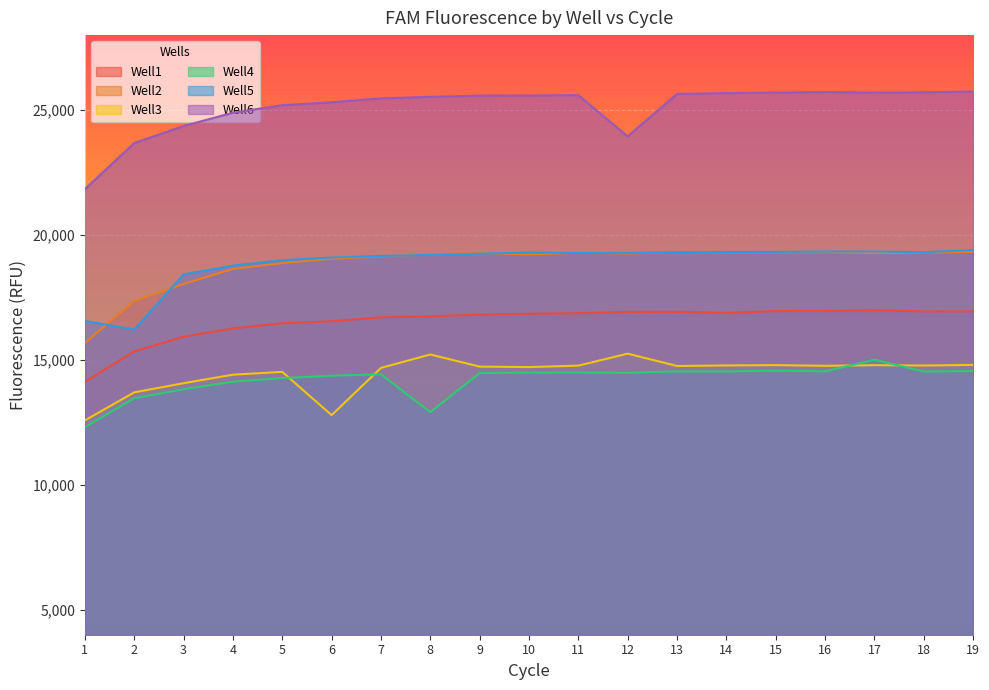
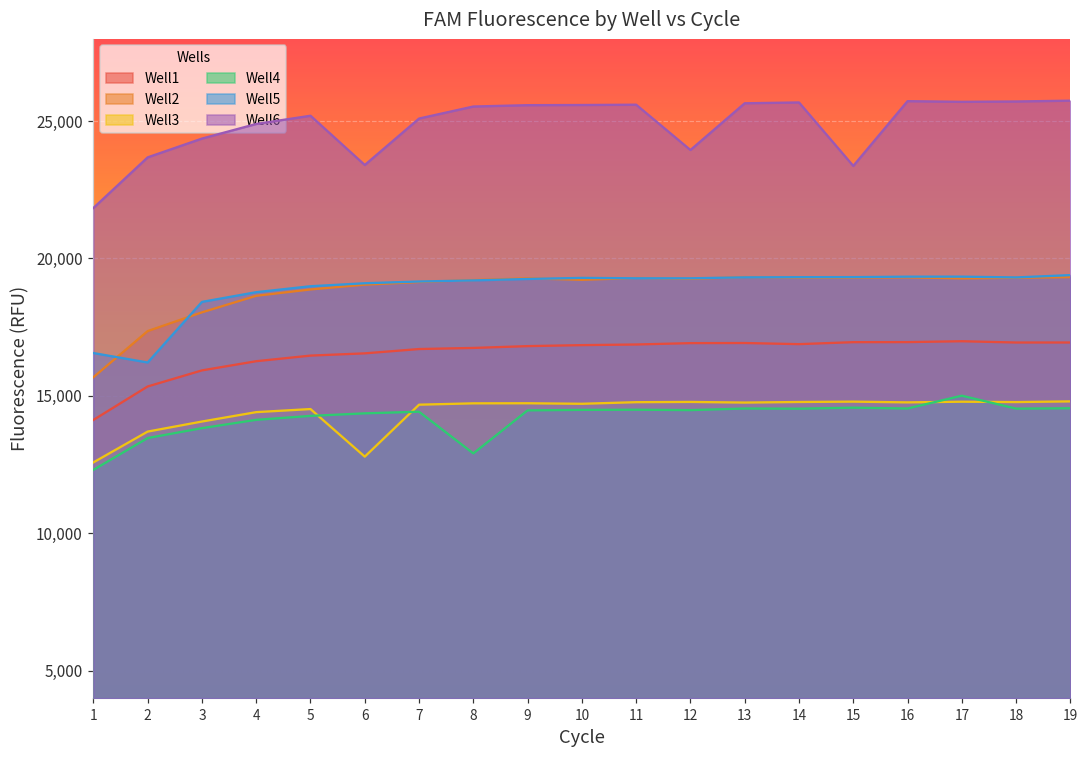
Well6, 6: 25,300 -> 23,400
Well6, 7: 25,500 -> 25,100
Well3, 8: 15,200 -> 14,700
Well3, 12: 15,200 -> 14,800
Well6, 15: 25,700 -> 23,400
